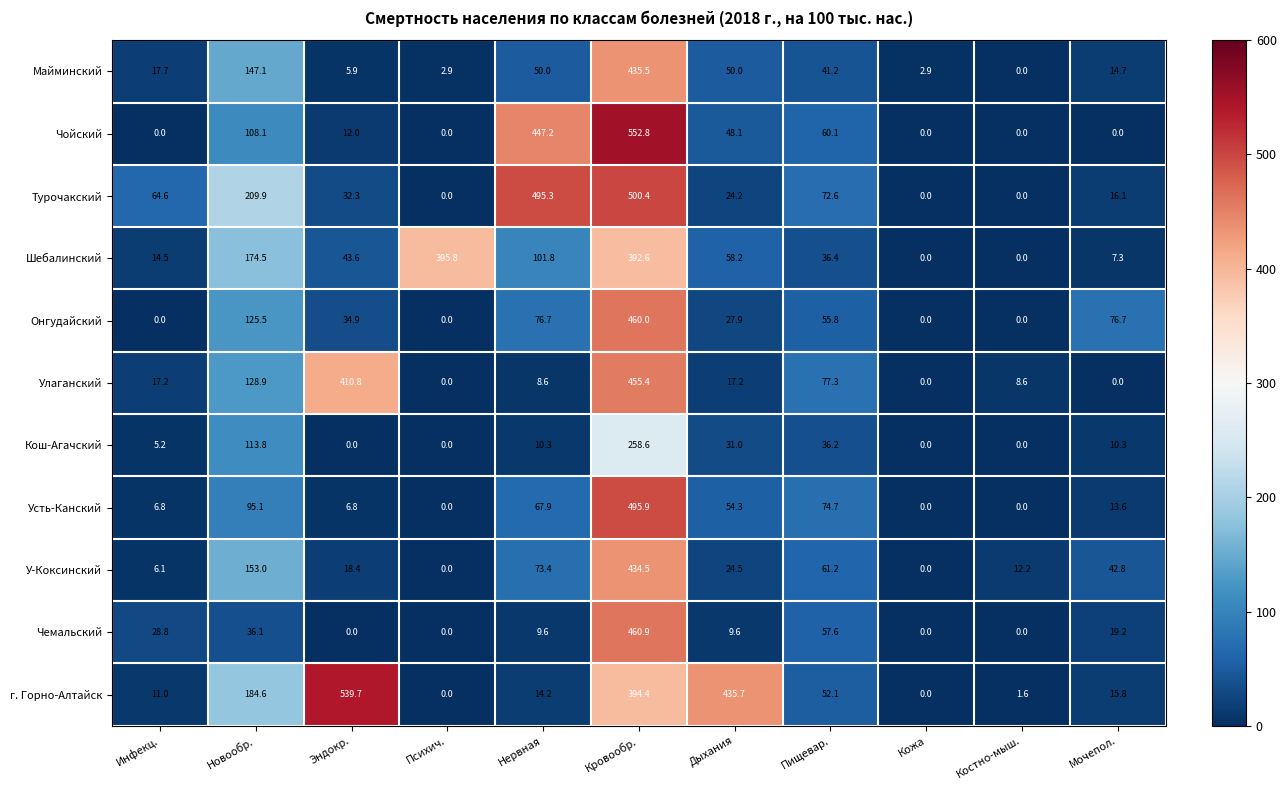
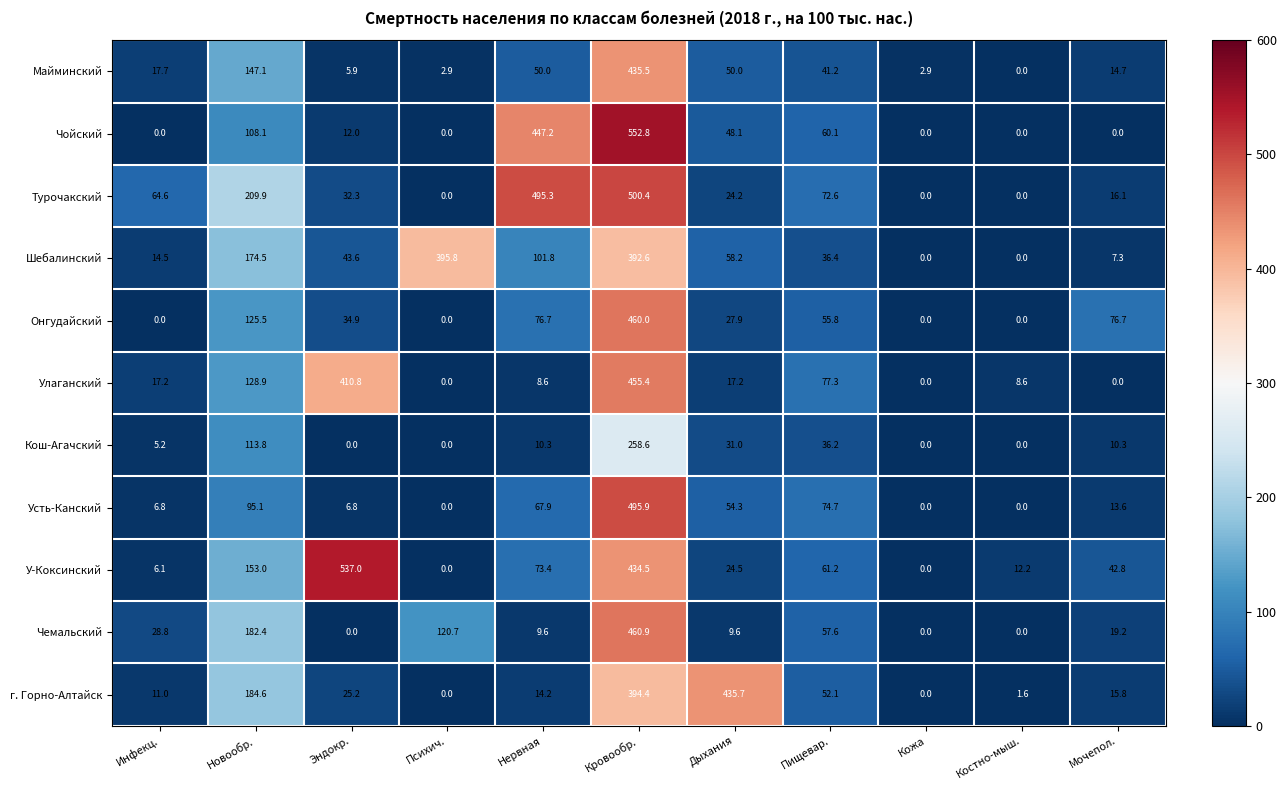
У-Коксинский, Эндокр.: 18.4 -> 537.0
Чемальский, Новообр.: 36.1 -> 182.4
Чемальский, Психич.: 0.0 -> 120.7
г. Горно-Алтайск, Эндокр.: 539.7 -> 25.2
